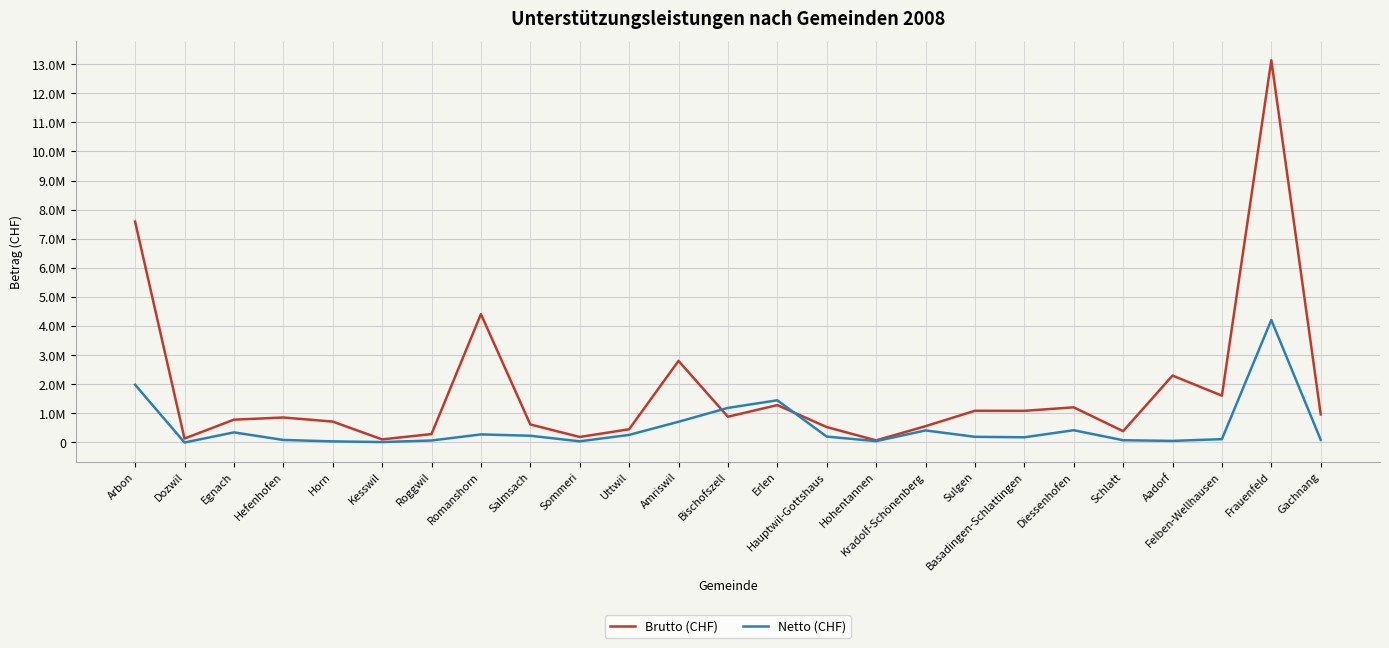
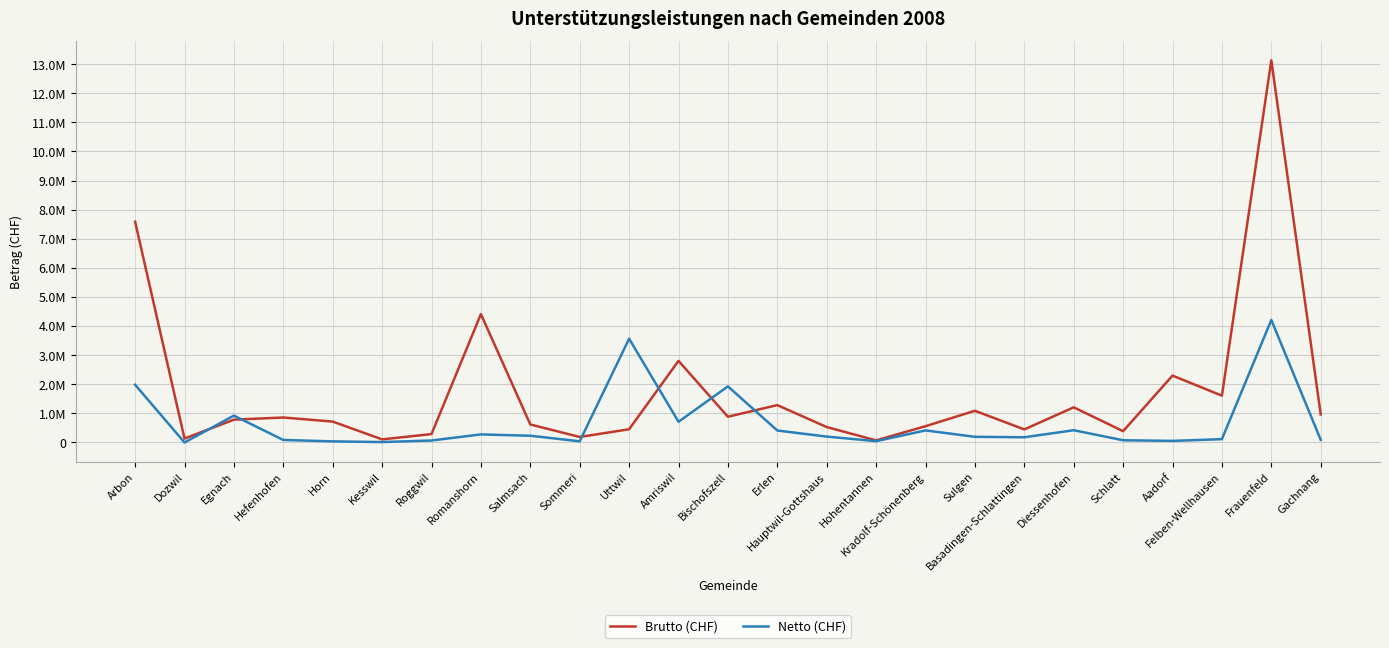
Netto (CHF), Egnach: 300000 -> 900000
Netto (CHF), Uttwil: 300000 -> 3600000
Netto (CHF), Bischofszell: 1200000 -> 1900000
Netto (CHF), Erlen: 1400000 -> 400000
Brutto (CHF), Basadingen-Schlattingen: 1100000 -> 400000
